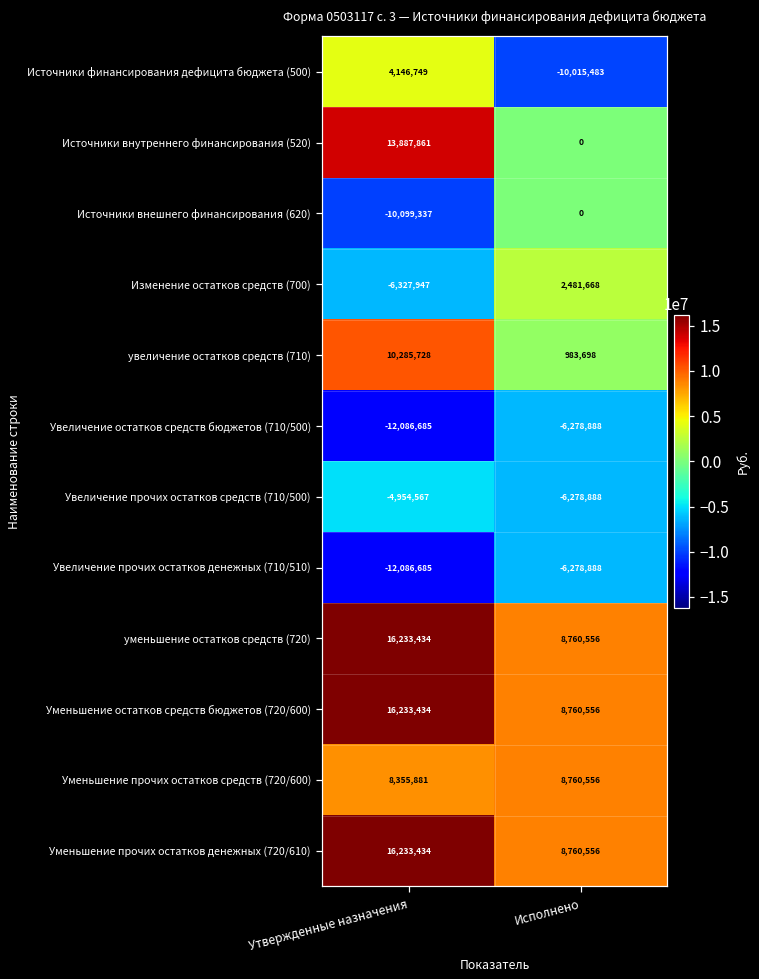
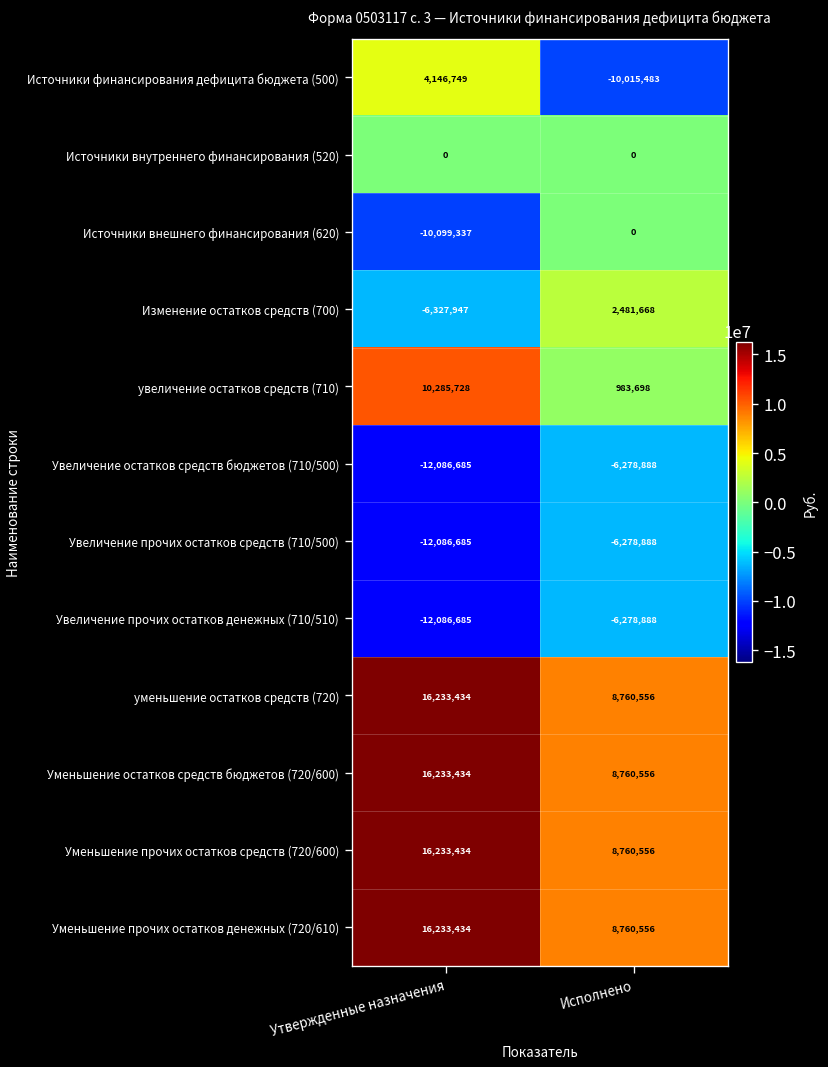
Источники внутреннего финансирования (520), Утвержденные назначения: 13,887,861 -> 0
Увеличение прочих остатков средств (710/500), Утвержденные назначения: -4,954,567 -> -12,086,685
Уменьшение прочих остатков средств (720/600), Утвержденные назначения: 8,355,881 -> 16,233,434
